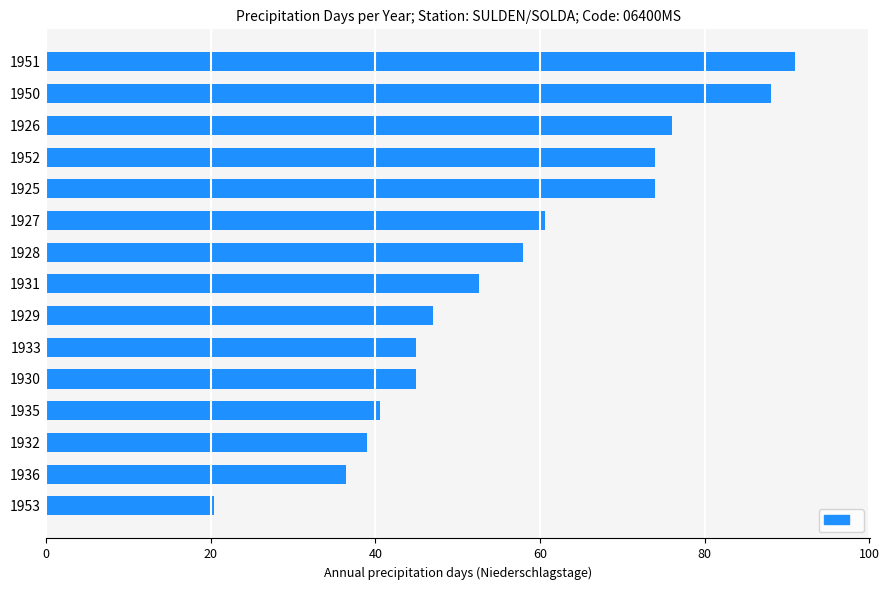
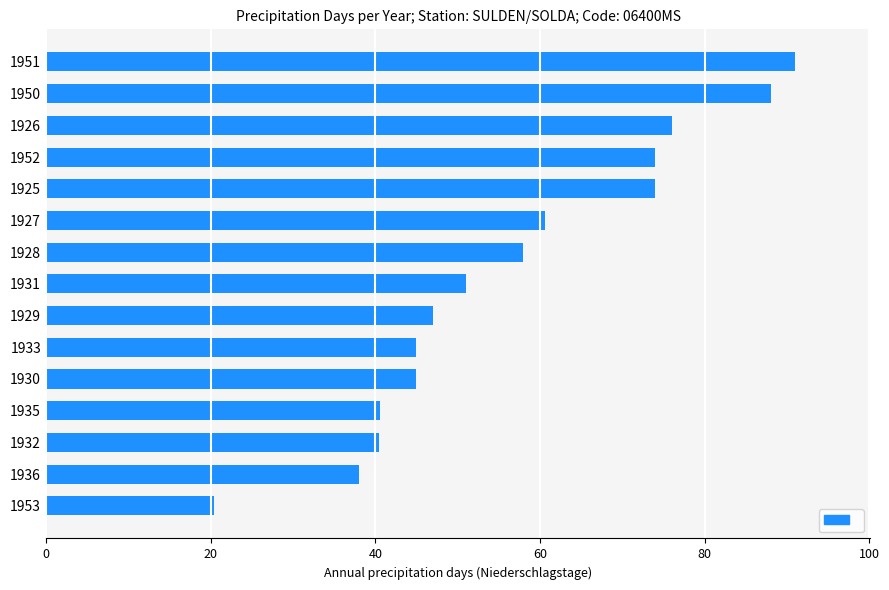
1931: 53 -> 51
1932: 39 -> 41
1936: 37 -> 38
